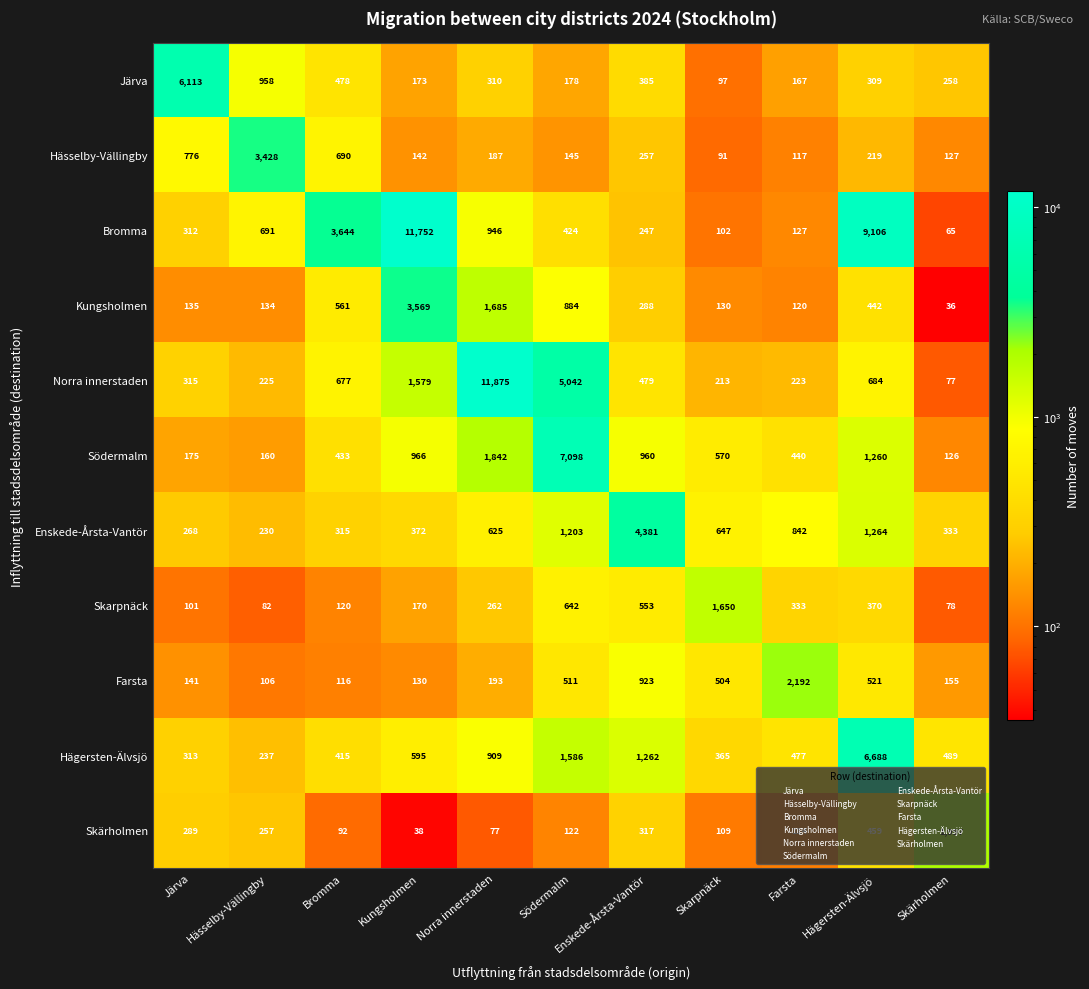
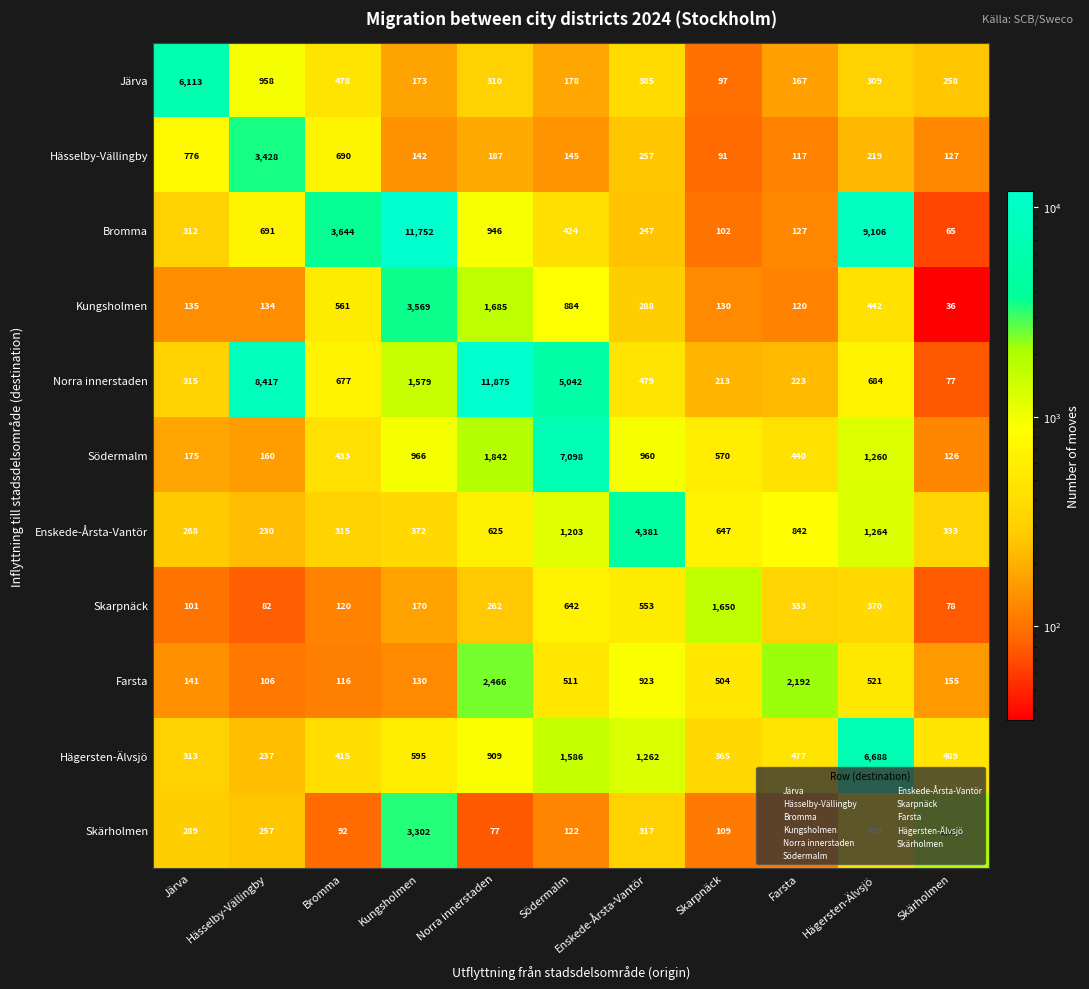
Norra innerstaden, Hässelby-Vällingby: 225 -> 8,417
Farsta, Norra innerstaden: 193 -> 2,466
Skärholmen, Kungsholmen: 38 -> 3,302
